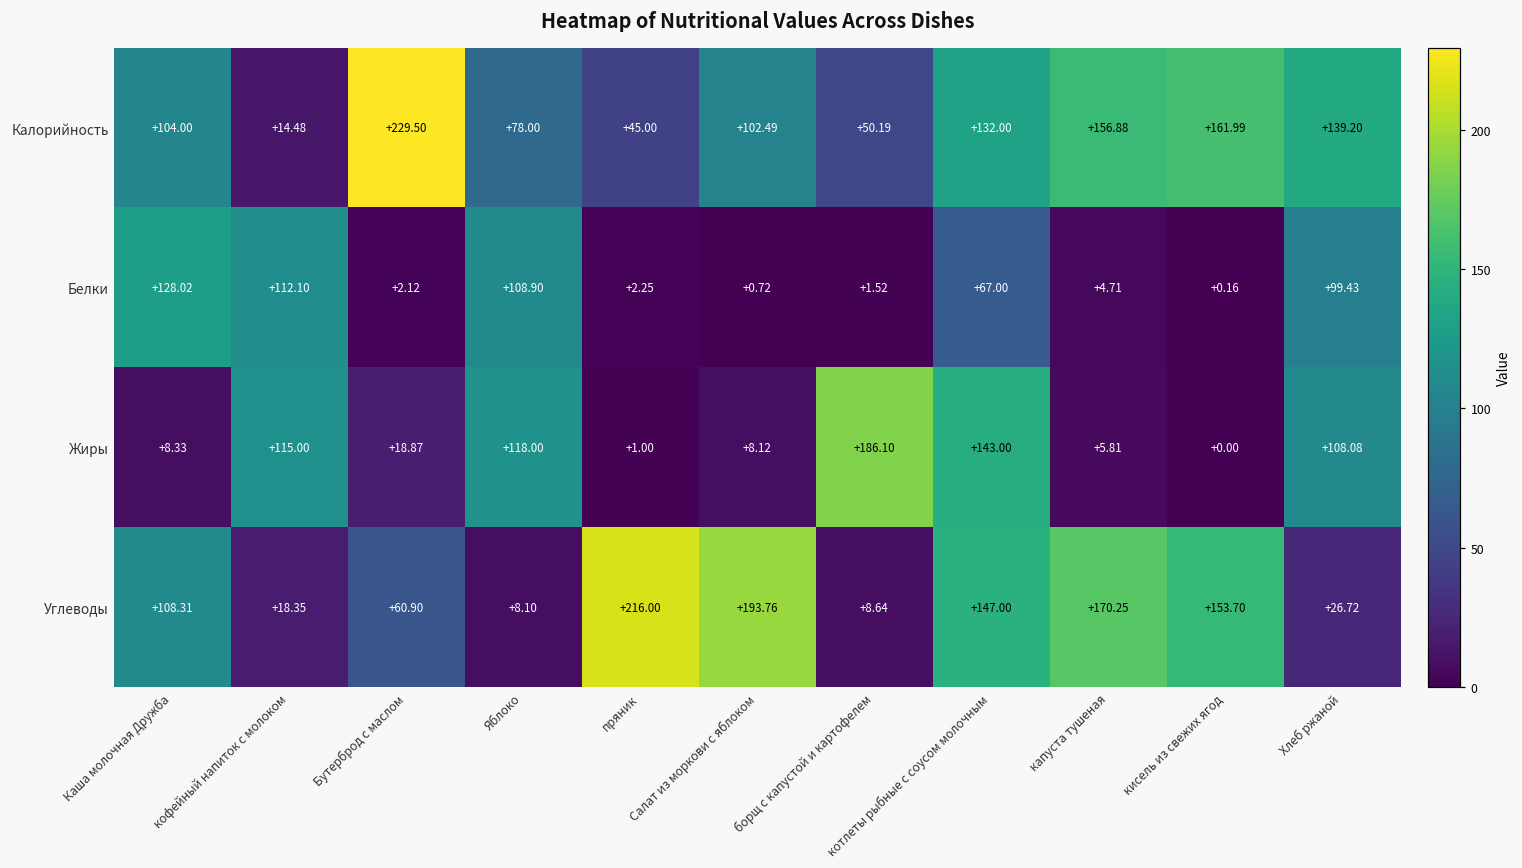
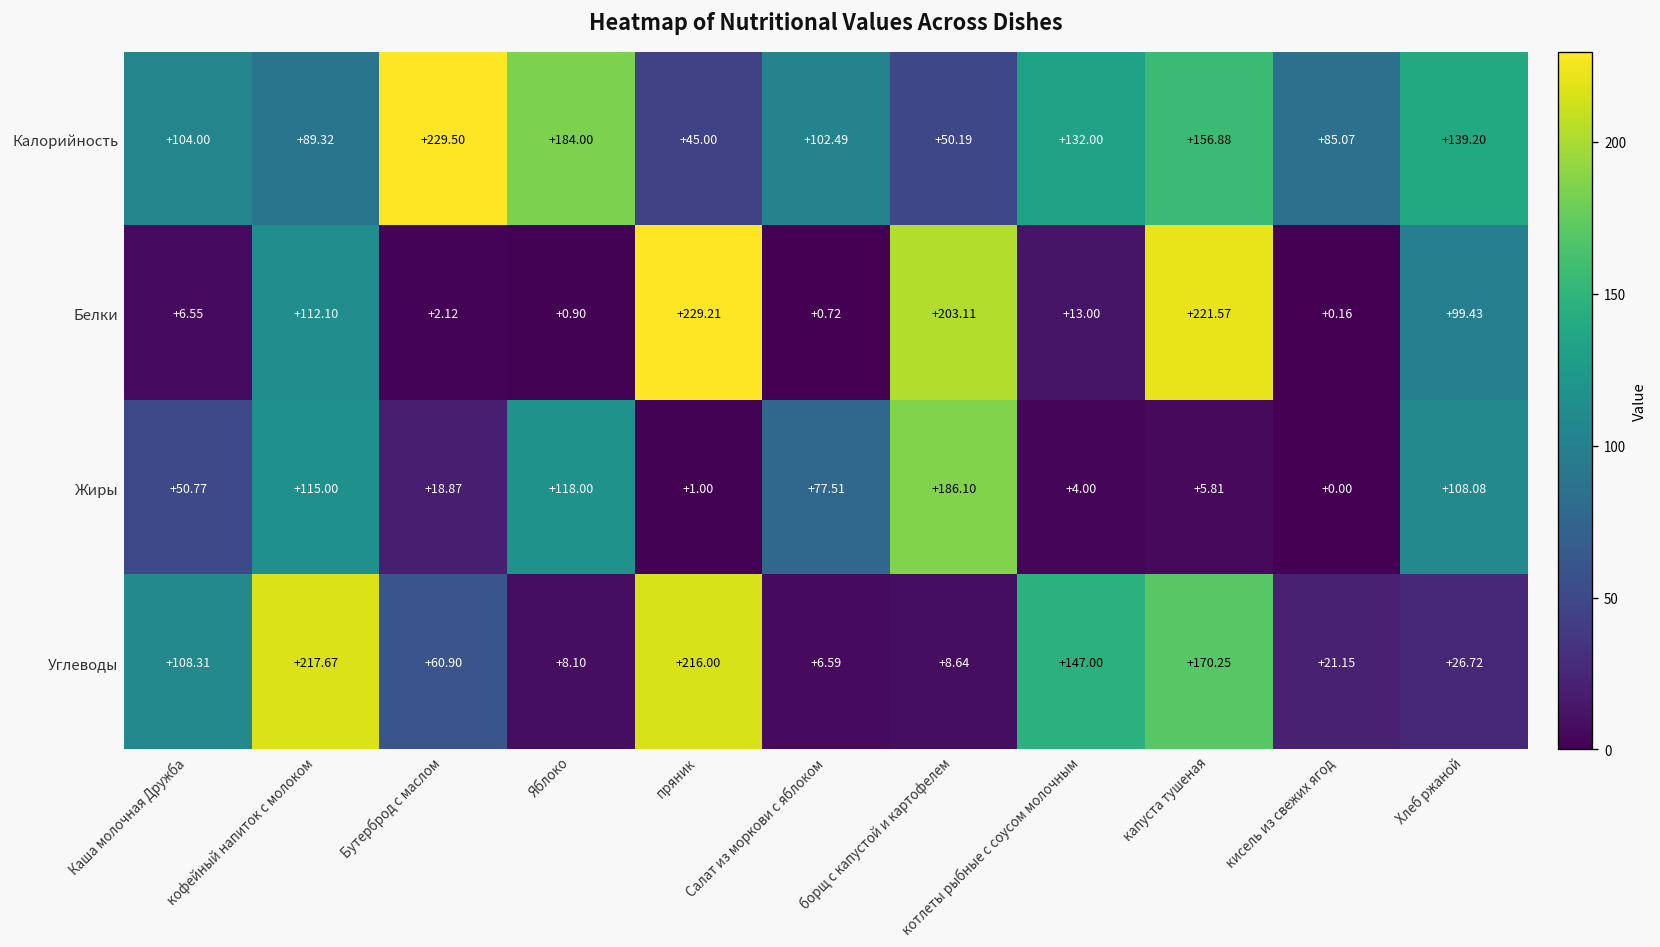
Калорийность, кофейный напиток с молоком: +14.48 -> +89.32
Калорийность, Яблоко: +78.00 -> +184.00
Калорийность, кисель из свежих ягод: +161.99 -> +85.07
Белки, Каша молочная Дружба: +128.02 -> +6.55
Белки, Яблоко: +108.90 -> +0.90
Белки, пряник: +2.25 -> +229.21
Белки, борщ с капустой и картофелем: +1.52 -> +203.11
Белки, котлеты рыбные с соусом молочным: +67.00 -> +13.00
Белки, капуста тушеная: +4.71 -> +221.57
Жиры, Каша молочная Дружба: +8.33 -> +50.77
Жиры, Салат из моркови с яблоком: +8.12 -> +77.51
Жиры, котлеты рыбные с соусом молочным: +143.00 -> +4.00
Углеводы, кофейный напиток с молоком: +18.35 -> +217.67
Углеводы, Салат из моркови с яблоком: +193.76 -> +6.59
Углеводы, кисель из свежих ягод: +153.70 -> +21.15
